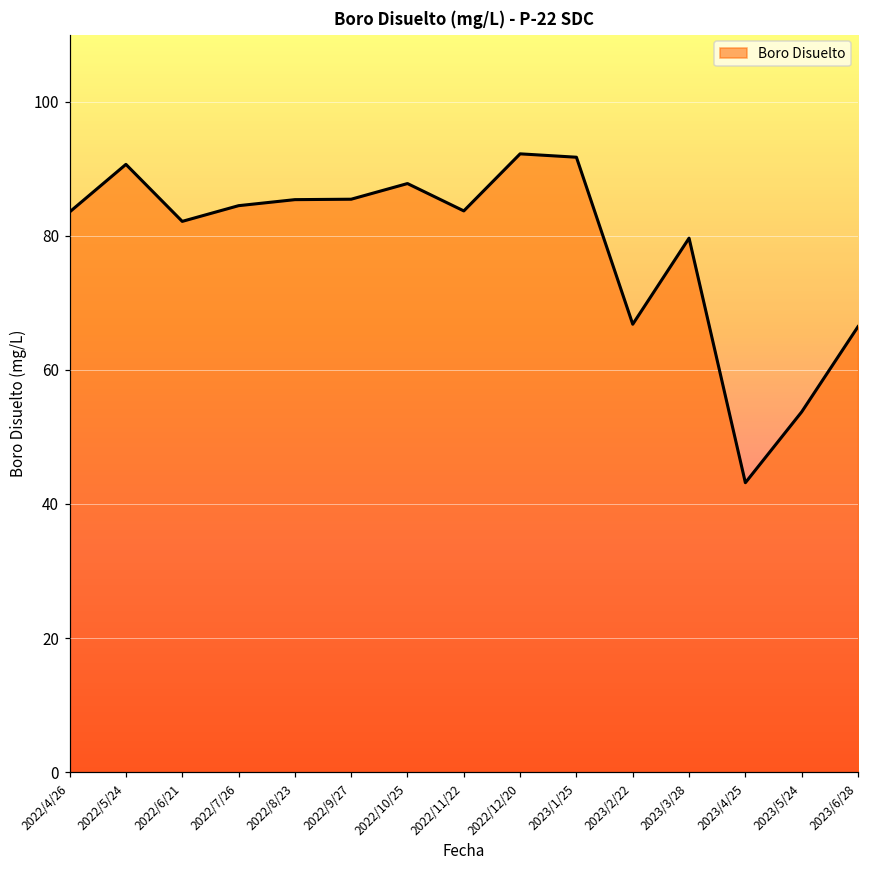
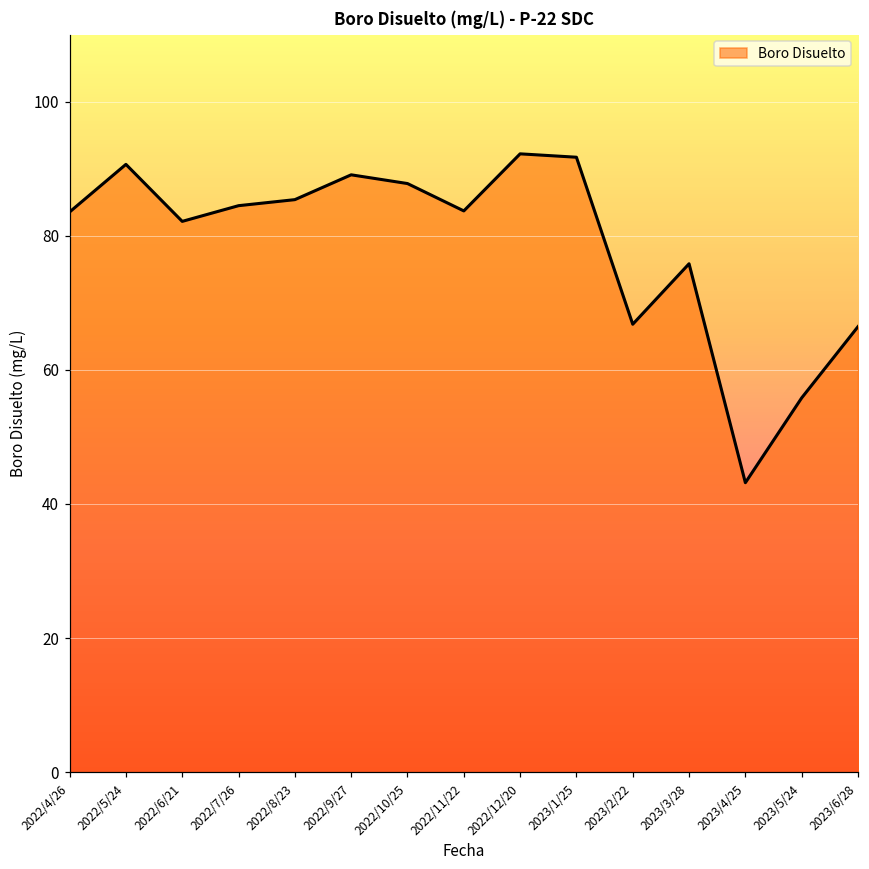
2022/9/27: 85 -> 89
2023/3/28: 80 -> 76
2023/5/24: 54 -> 56
